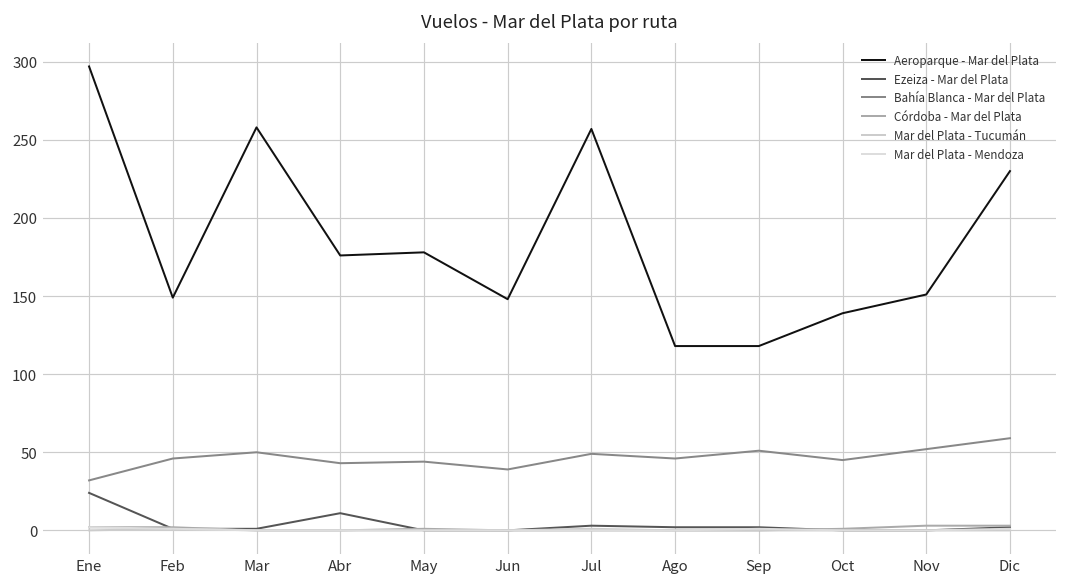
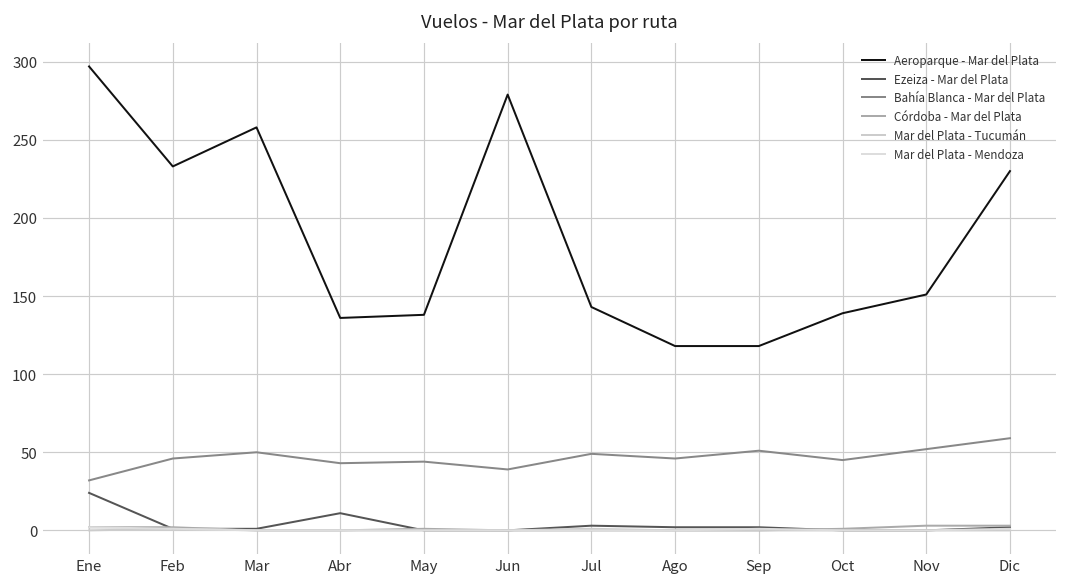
Aeroparque - Mar del Plata, Feb: 149 -> 233
Aeroparque - Mar del Plata, Abr: 176 -> 136
Aeroparque - Mar del Plata, May: 178 -> 138
Aeroparque - Mar del Plata, Jun: 148 -> 279
Aeroparque - Mar del Plata, Jul: 257 -> 143
